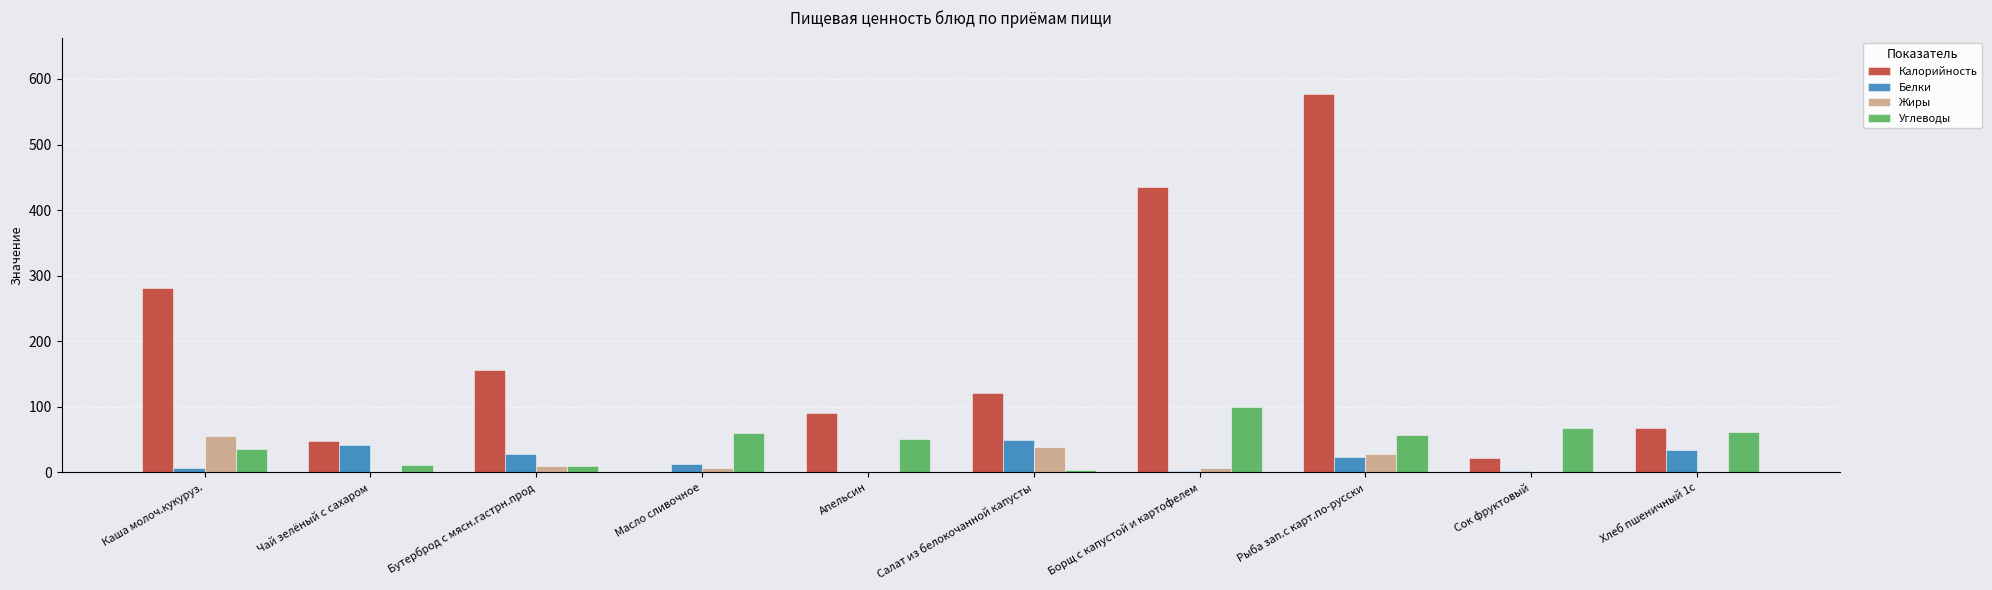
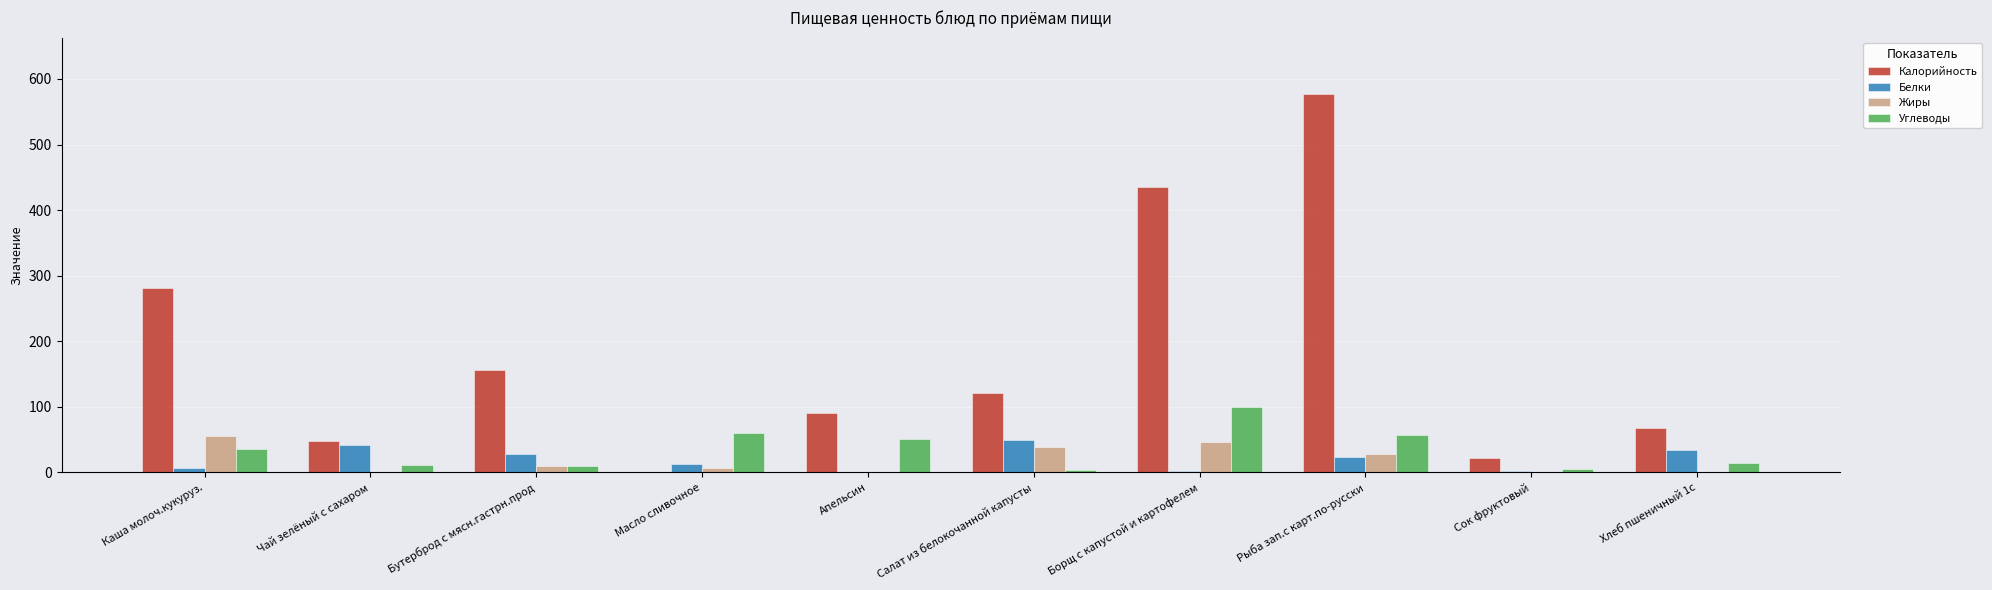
Жиры, Борщ с капустой и картофелем: 10 -> 50
Углеводы, Сок фруктовый: 70 -> 10
Углеводы, Хлеб пшеничный 1с: 60 -> 10
